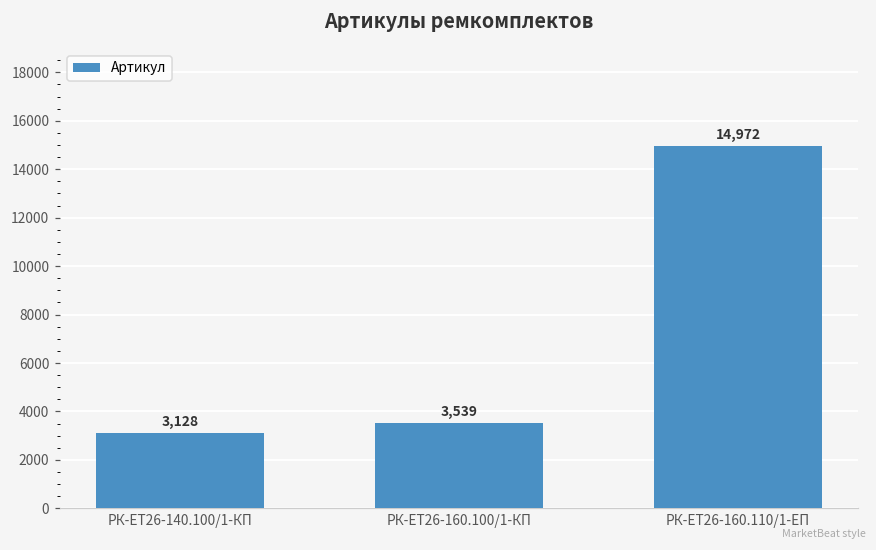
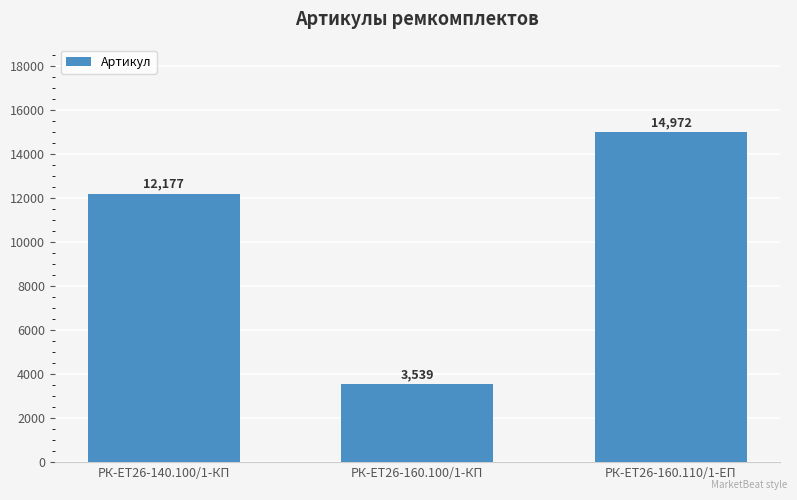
РК-ЕТ26-140.100/1-КП: 3,128 -> 12,177
